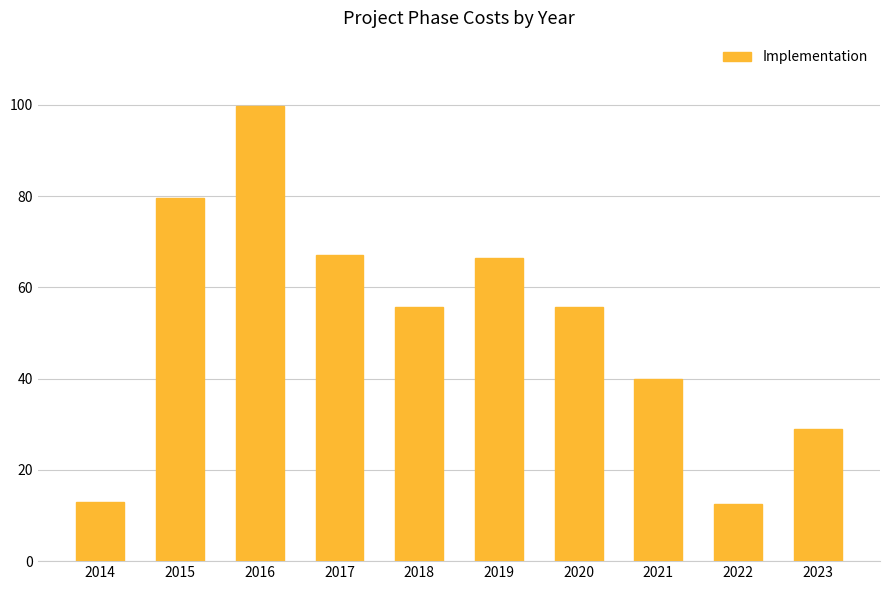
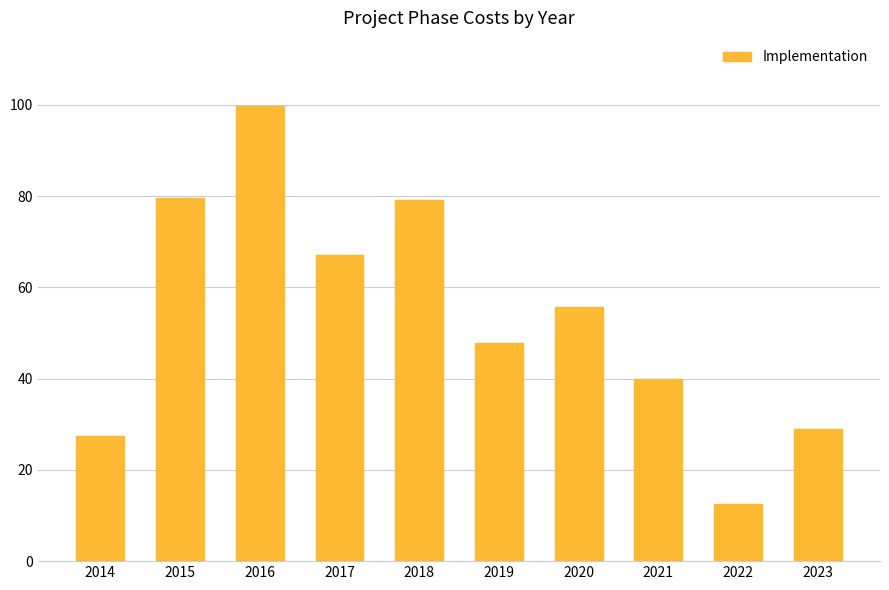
2014: 13 -> 28
2018: 56 -> 79
2019: 66 -> 48
